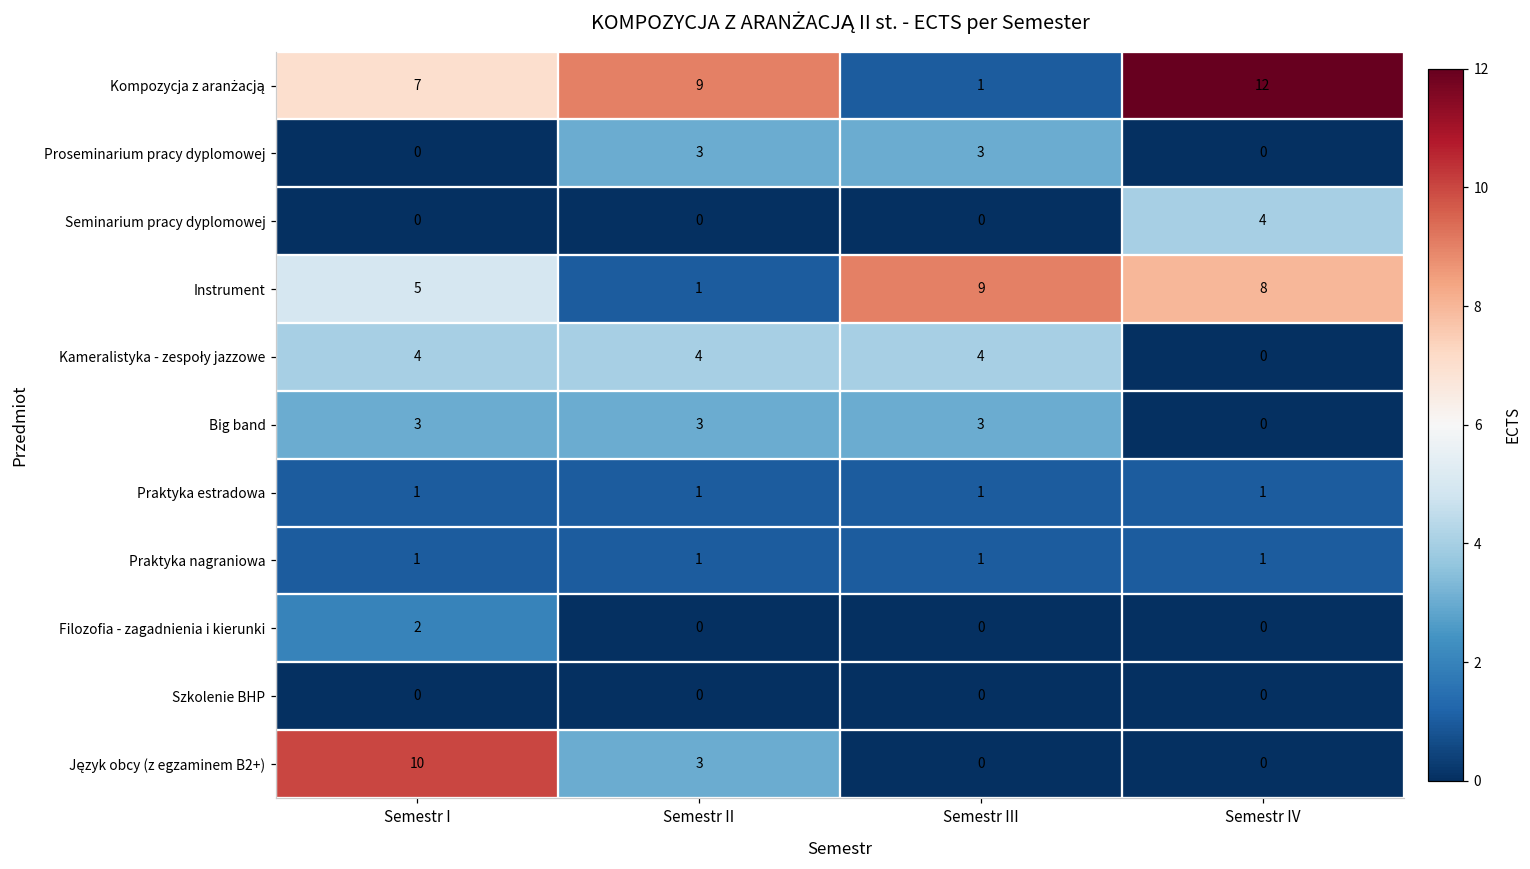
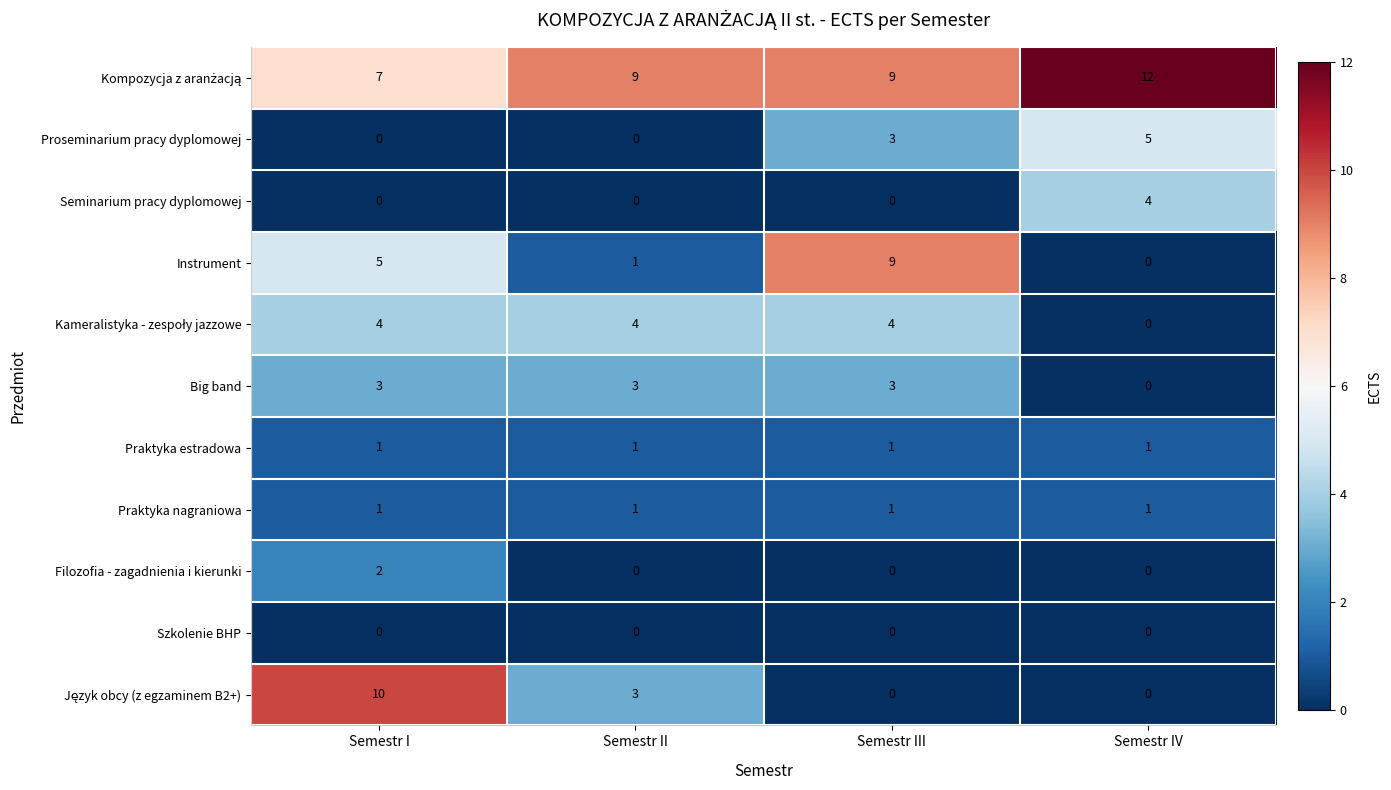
Kompozycja z aranżacją, Semestr III: 1 -> 9
Proseminarium pracy dyplomowej, Semestr II: 3 -> 0
Proseminarium pracy dyplomowej, Semestr IV: 0 -> 5
Instrument, Semestr IV: 8 -> 0
